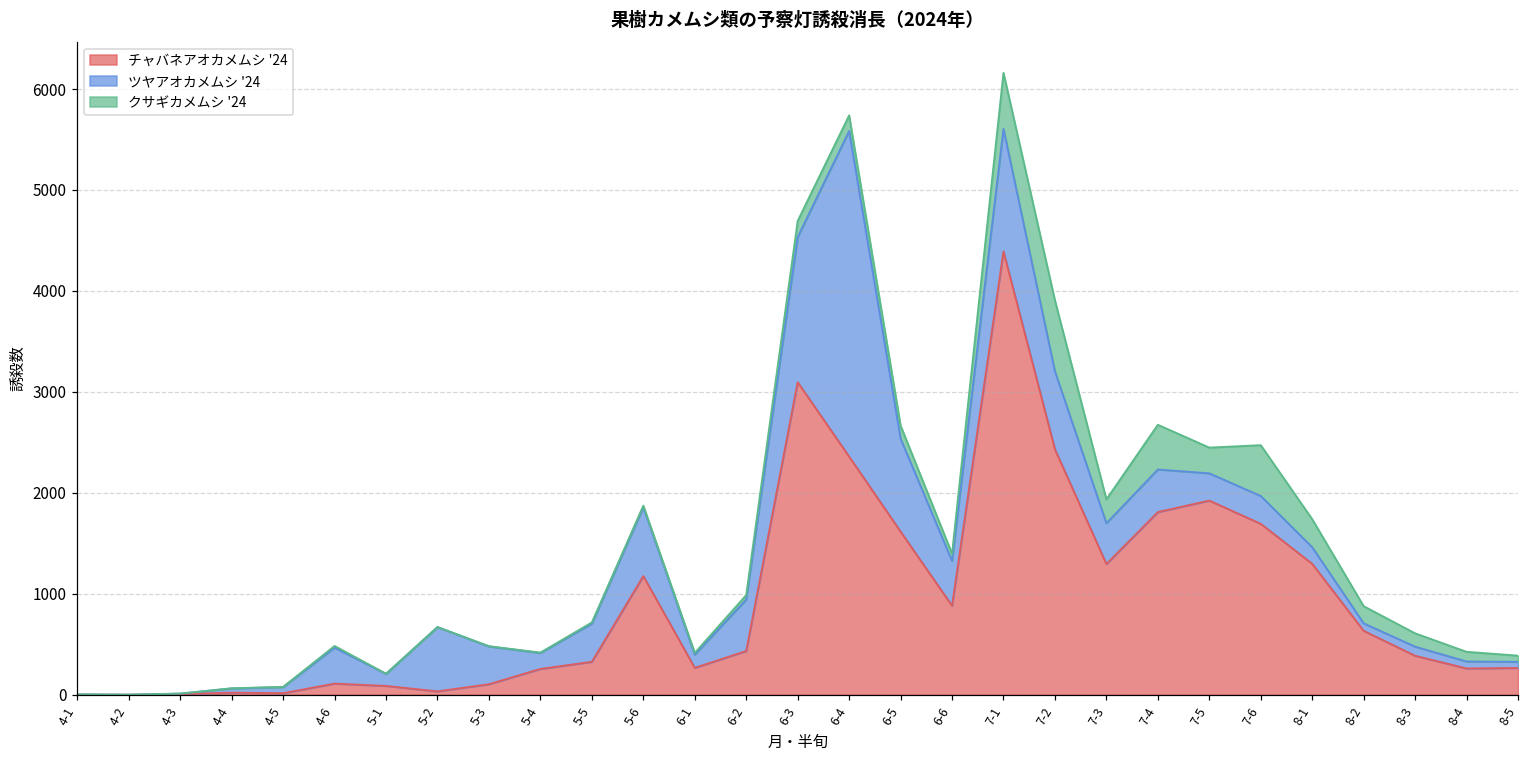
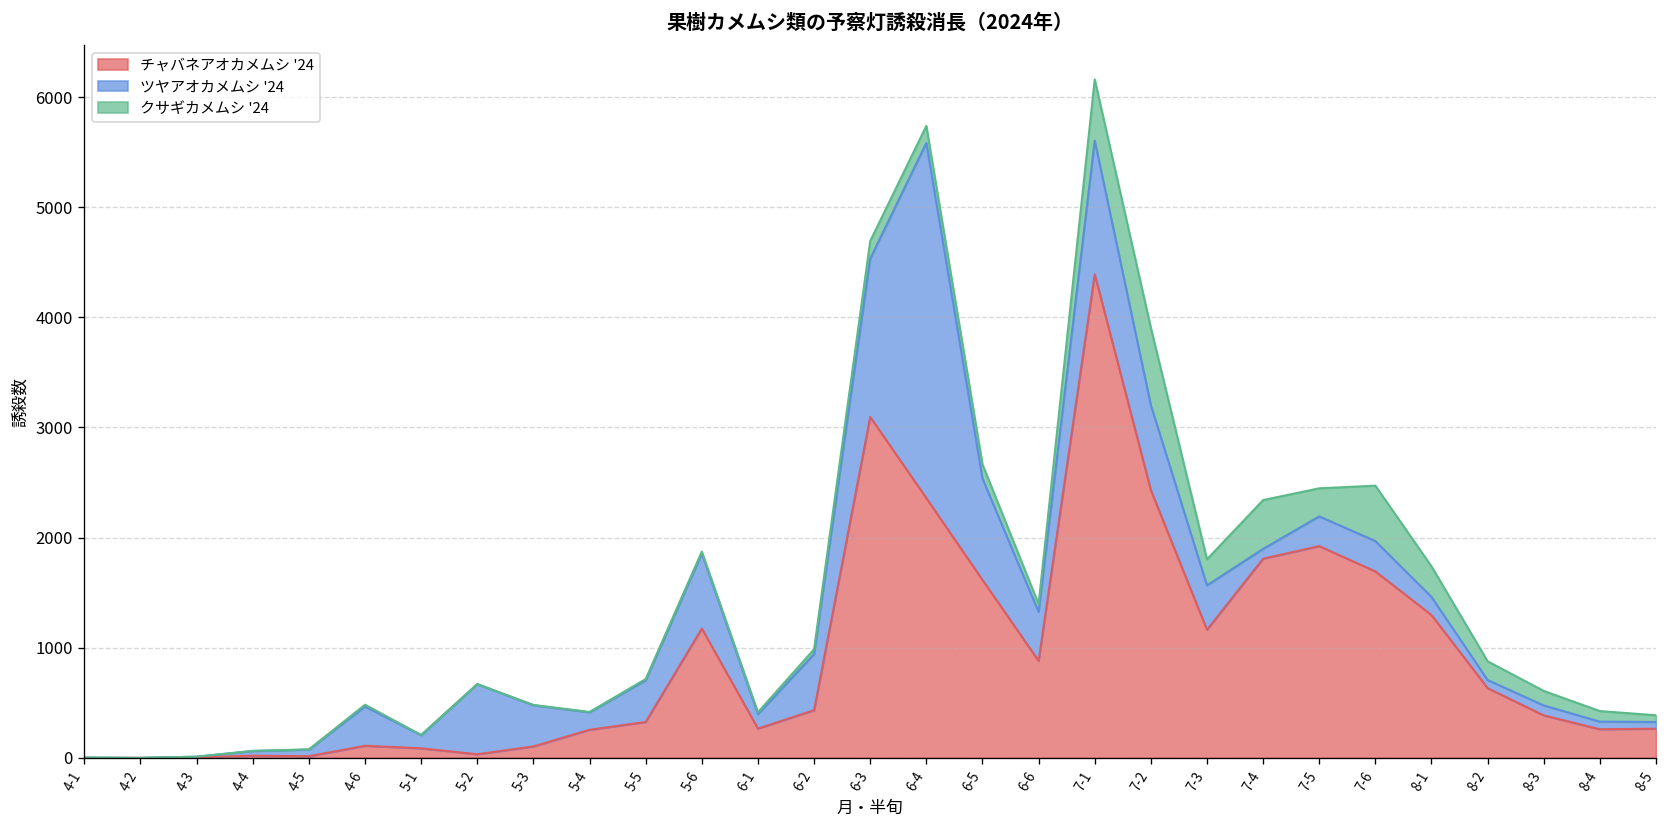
チャバネアオカメムシ '24, 7-3: 1300 -> 1200
ツヤアオカメムシ '24, 7-4: 400 -> 100
